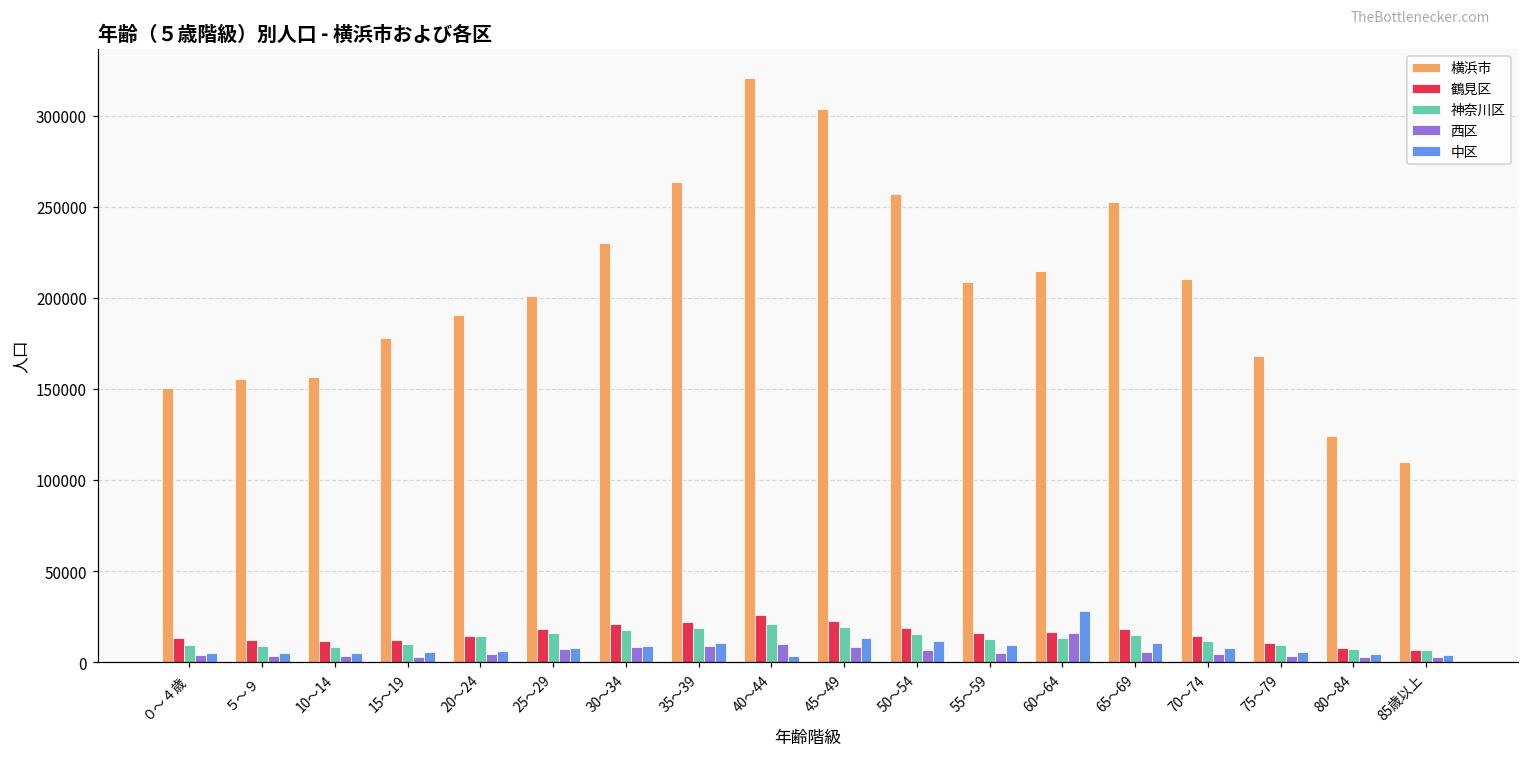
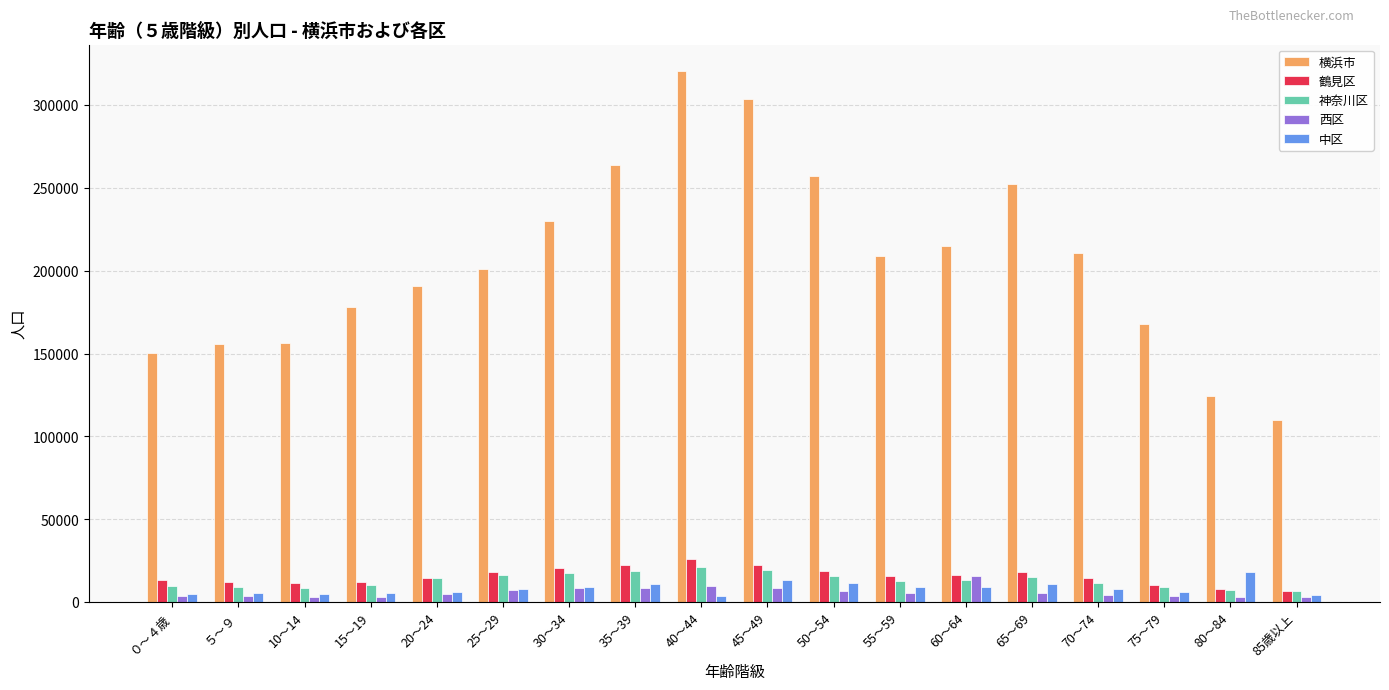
中区, 60～64: 28000 -> 9000
中区, 80～84: 5000 -> 18000
